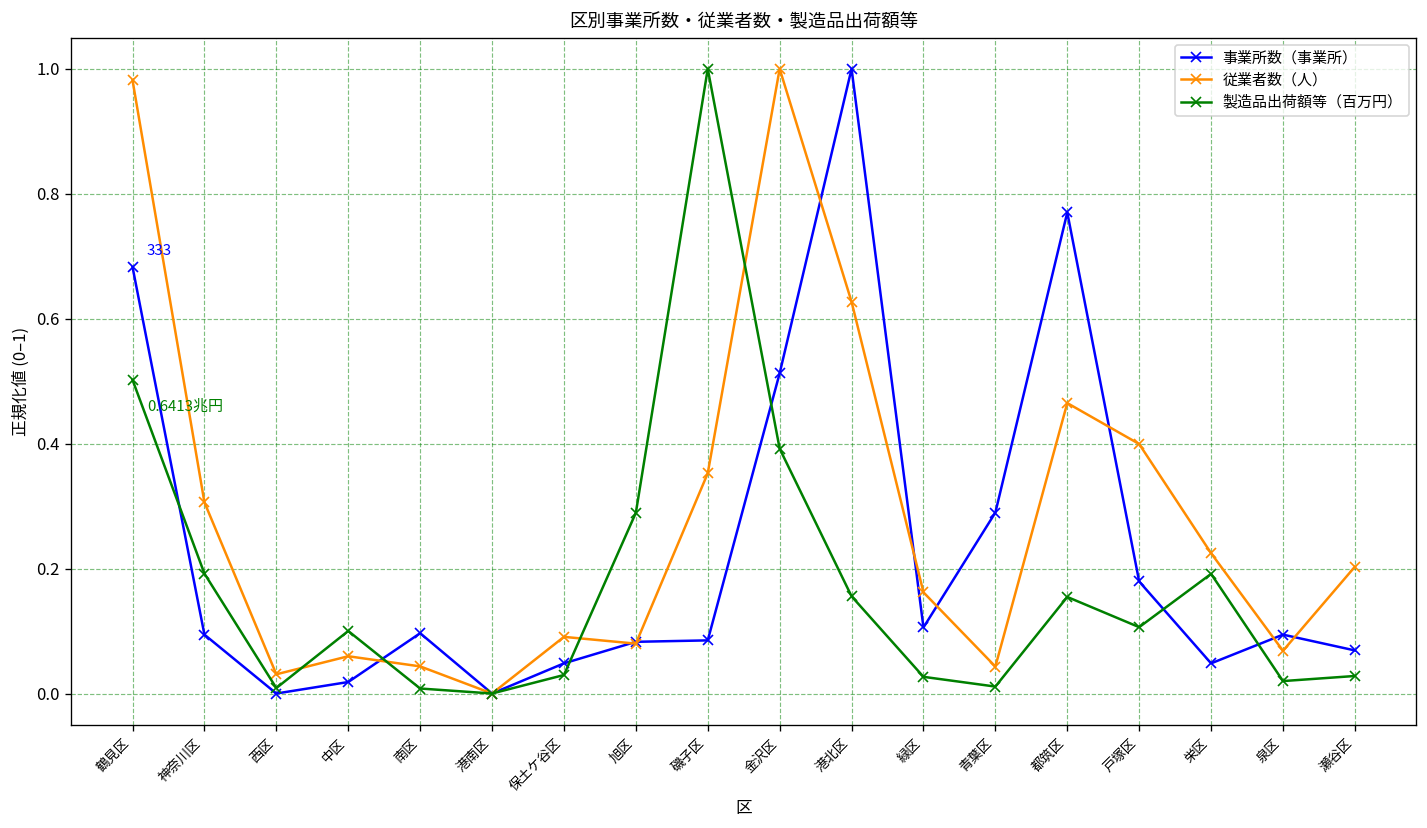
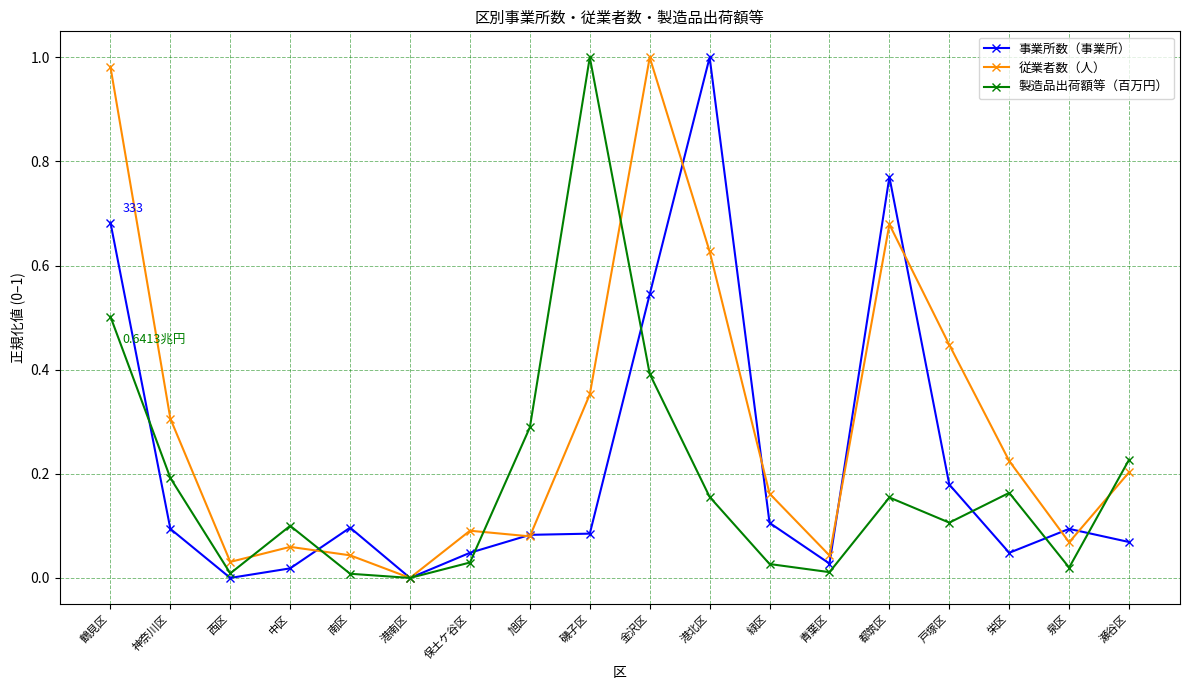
事業所数（事業所）, 金沢区: 0.51 -> 0.54
事業所数（事業所）, 青葉区: 0.29 -> 0.03
従業者数（人）, 都筑区: 0.46 -> 0.68
従業者数（人）, 戸塚区: 0.40 -> 0.45
製造品出荷額等（百万円）, 栄区: 0.19 -> 0.16
製造品出荷額等（百万円）, 瀬谷区: 0.03 -> 0.23
